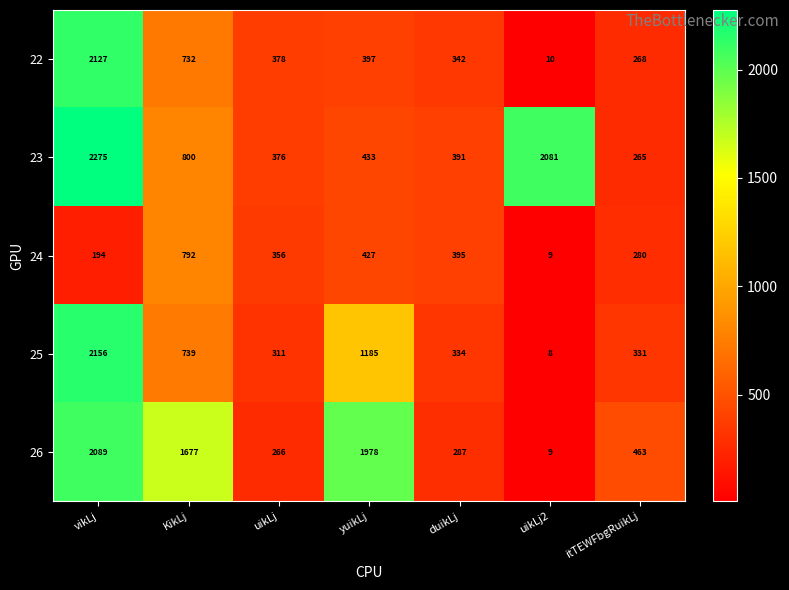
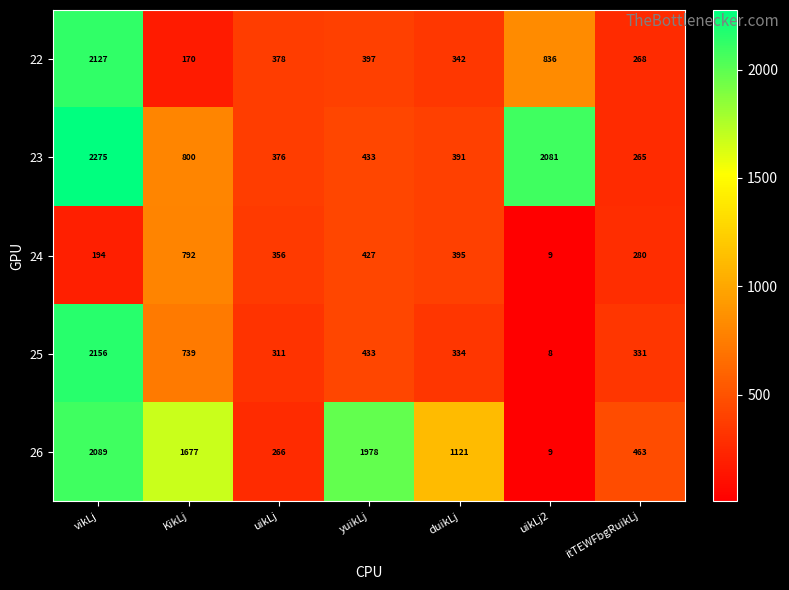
22, KikLj: 732 -> 170
22, uikLj2: 10 -> 836
25, yuikLj: 1185 -> 433
26, duikLj: 287 -> 1121
